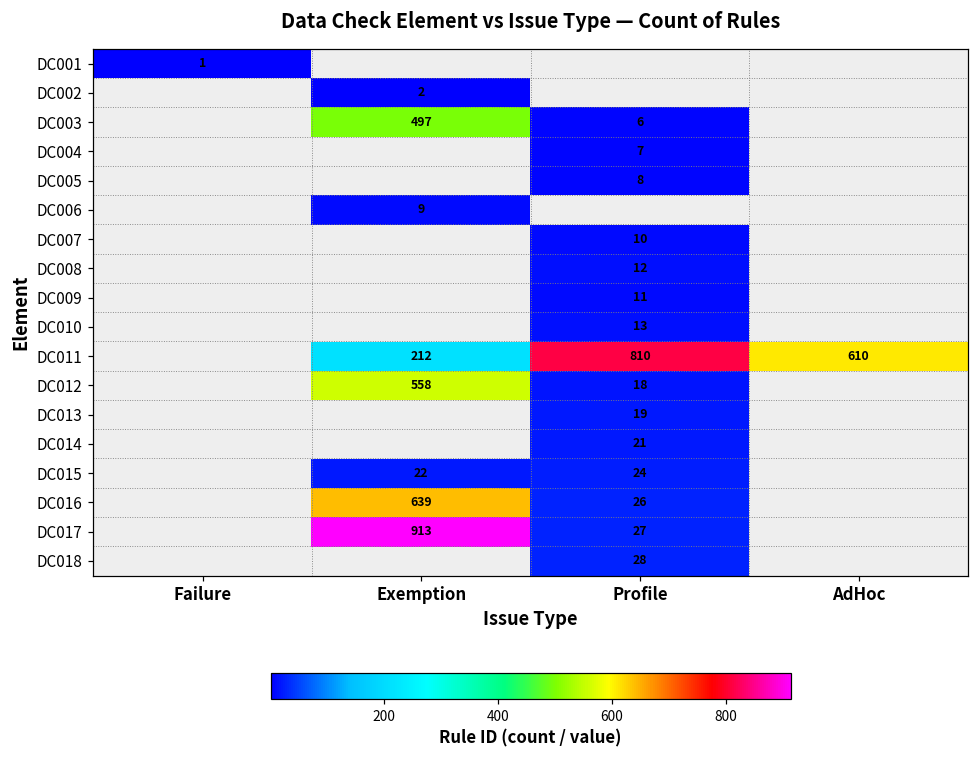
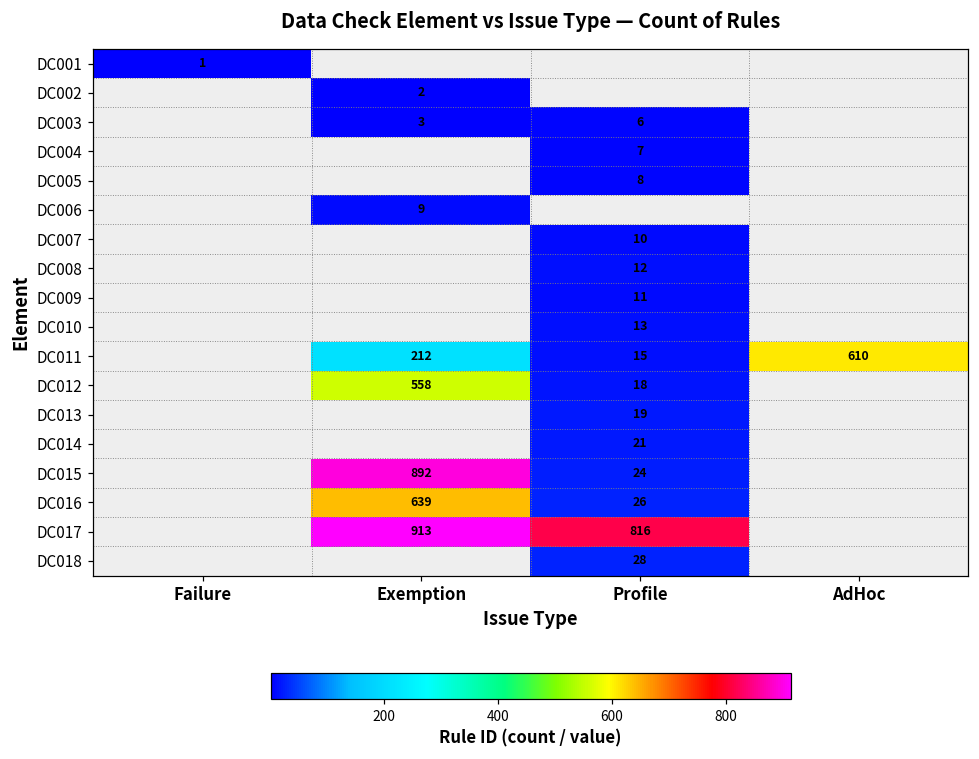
DC003, Exemption: 497 -> 3
DC011, Profile: 810 -> 15
DC015, Exemption: 22 -> 892
DC017, Profile: 27 -> 816
